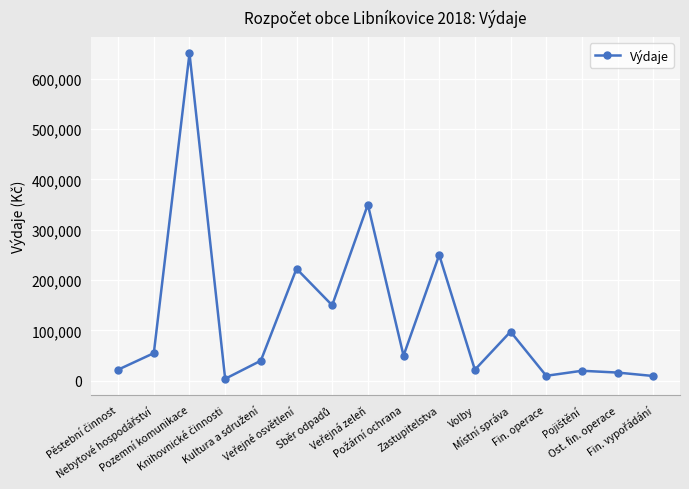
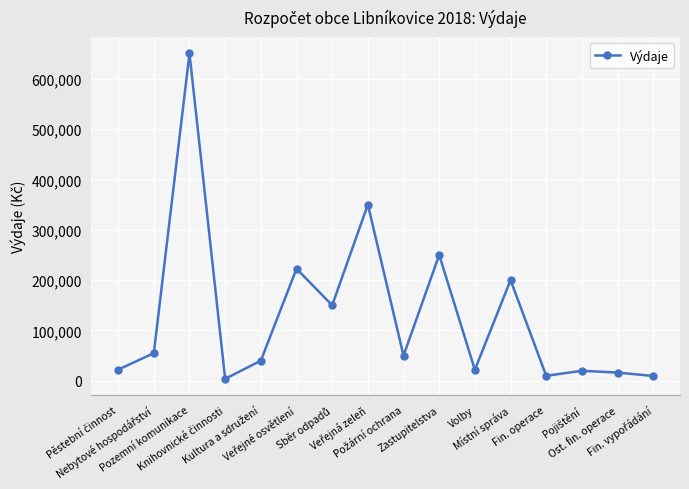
Místní správa: 100,000 -> 200,000
